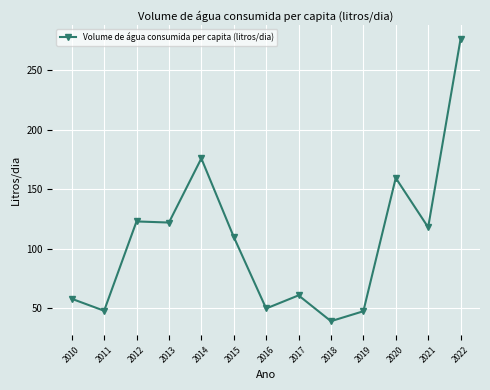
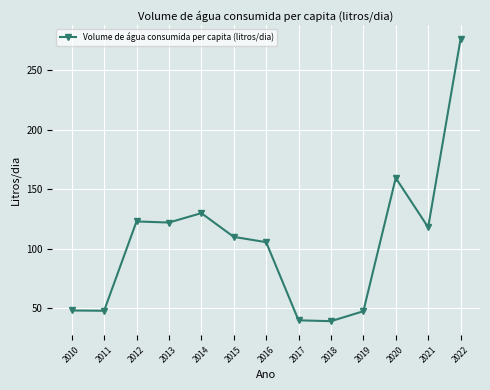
2010: 58 -> 48
2014: 176 -> 130
2016: 50 -> 105
2017: 61 -> 40
